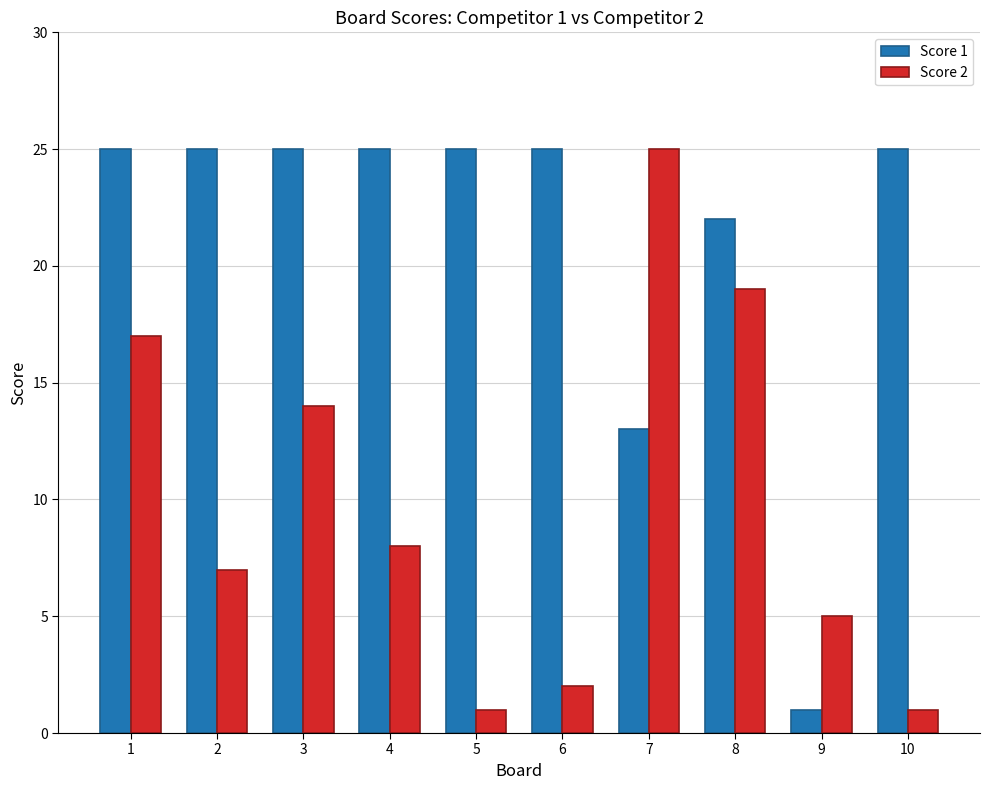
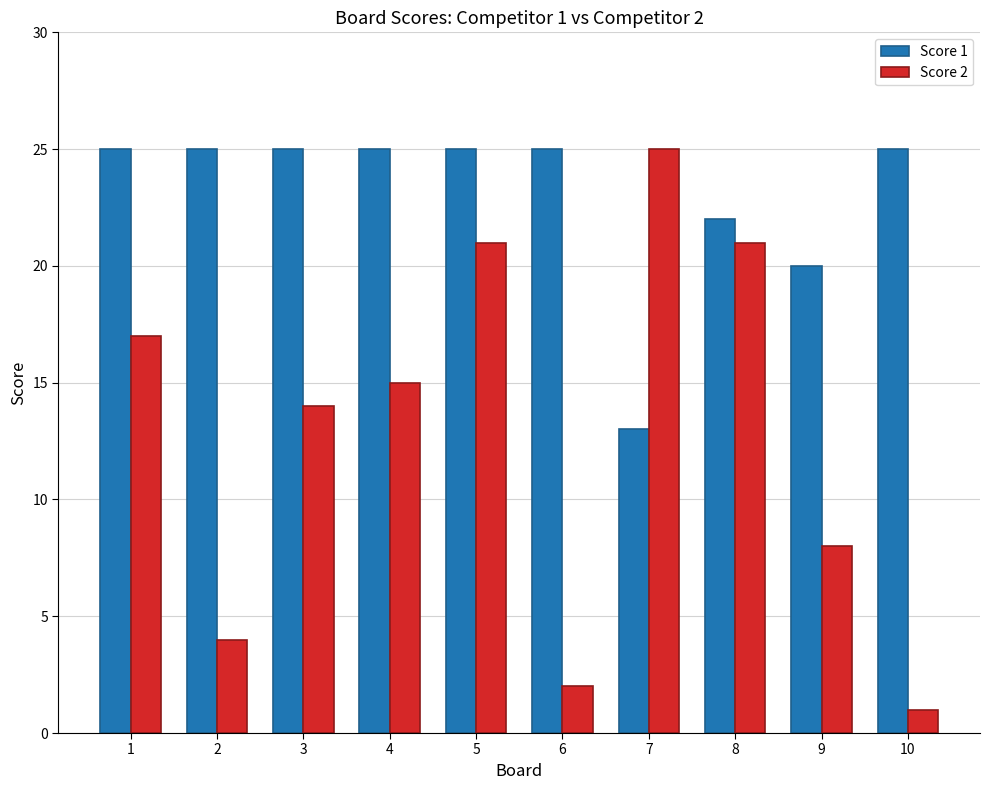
Score 2, 2: 7 -> 4
Score 2, 4: 8 -> 15
Score 2, 5: 1 -> 21
Score 2, 8: 19 -> 21
Score 1, 9: 1 -> 20
Score 2, 9: 5 -> 8
